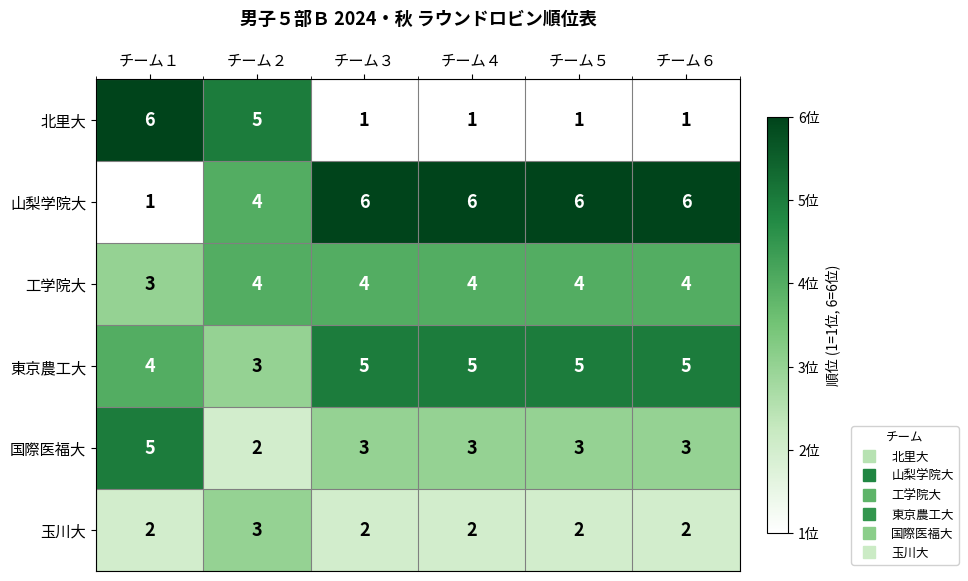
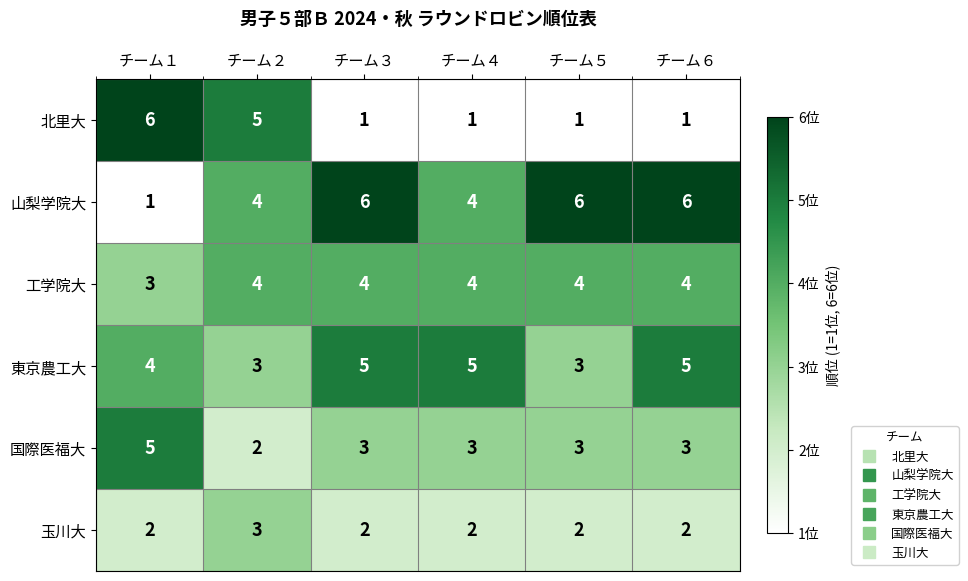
山梨学院大, チーム４: 6 -> 4
東京農工大, チーム５: 5 -> 3
